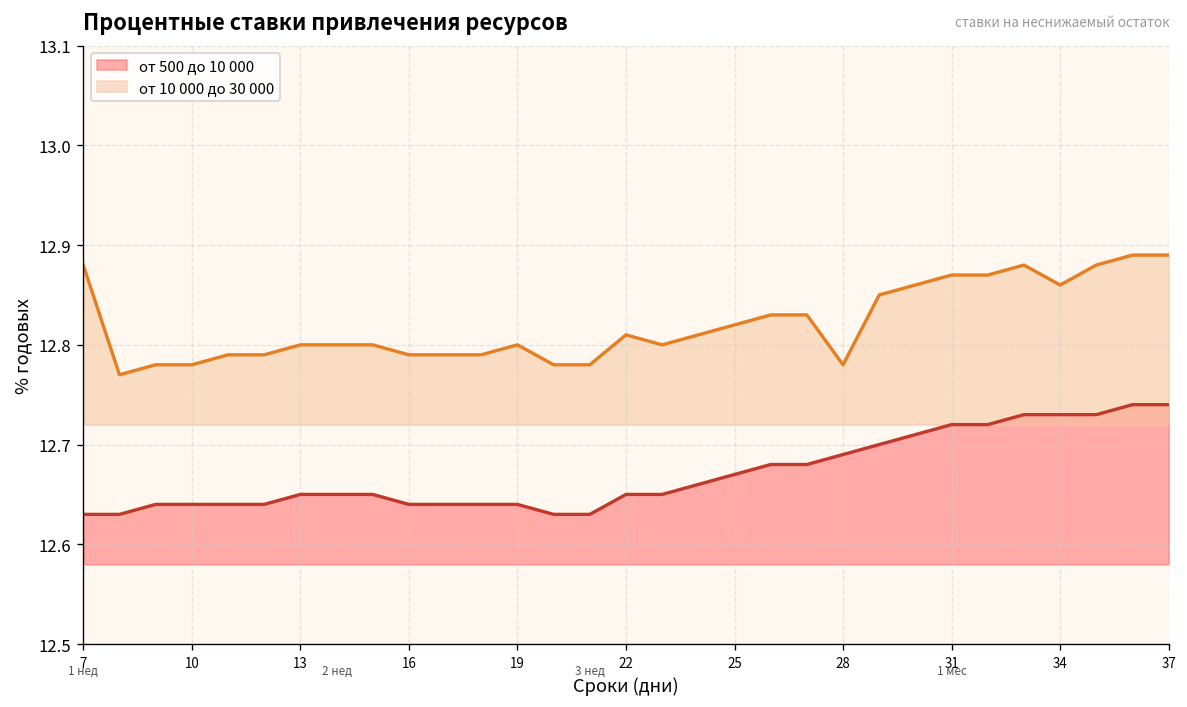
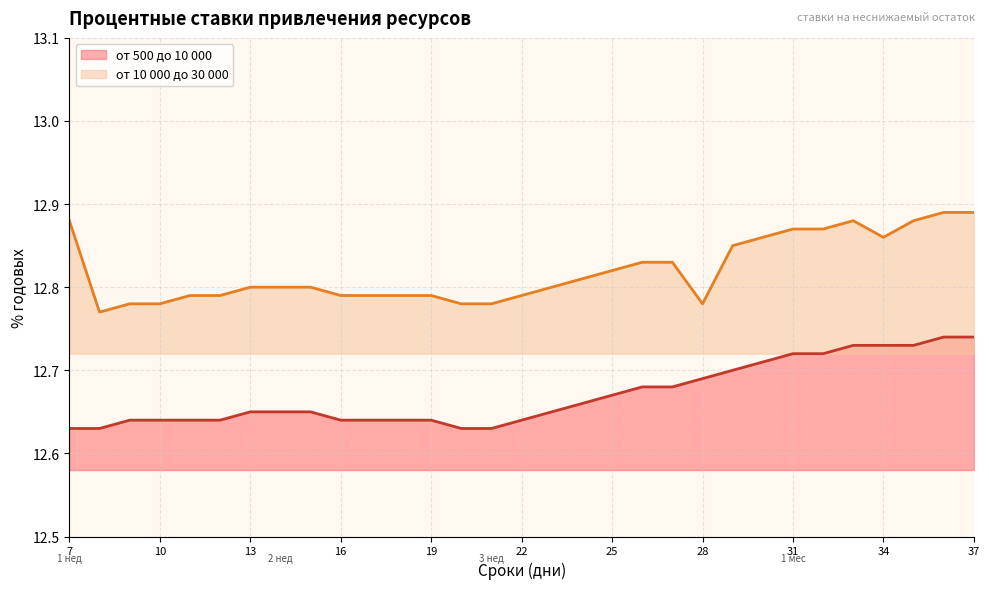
от 10 000 до 30 000, 19: 12.80 -> 12.79
от 500 до 10 000, 22: 12.65 -> 12.64
от 10 000 до 30 000, 22: 12.81 -> 12.79
